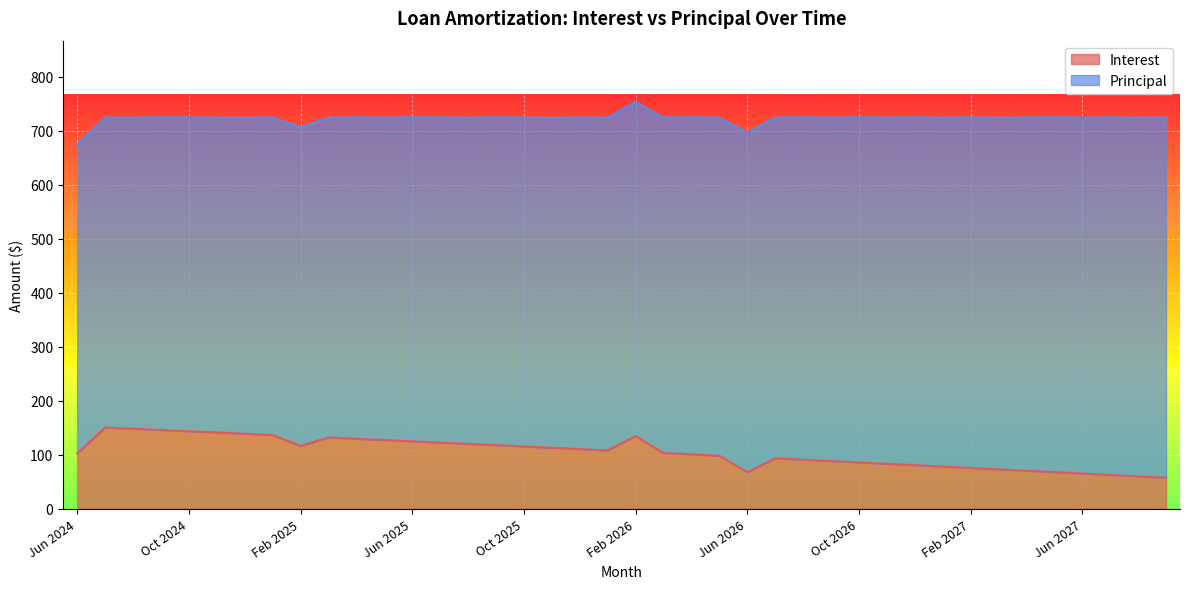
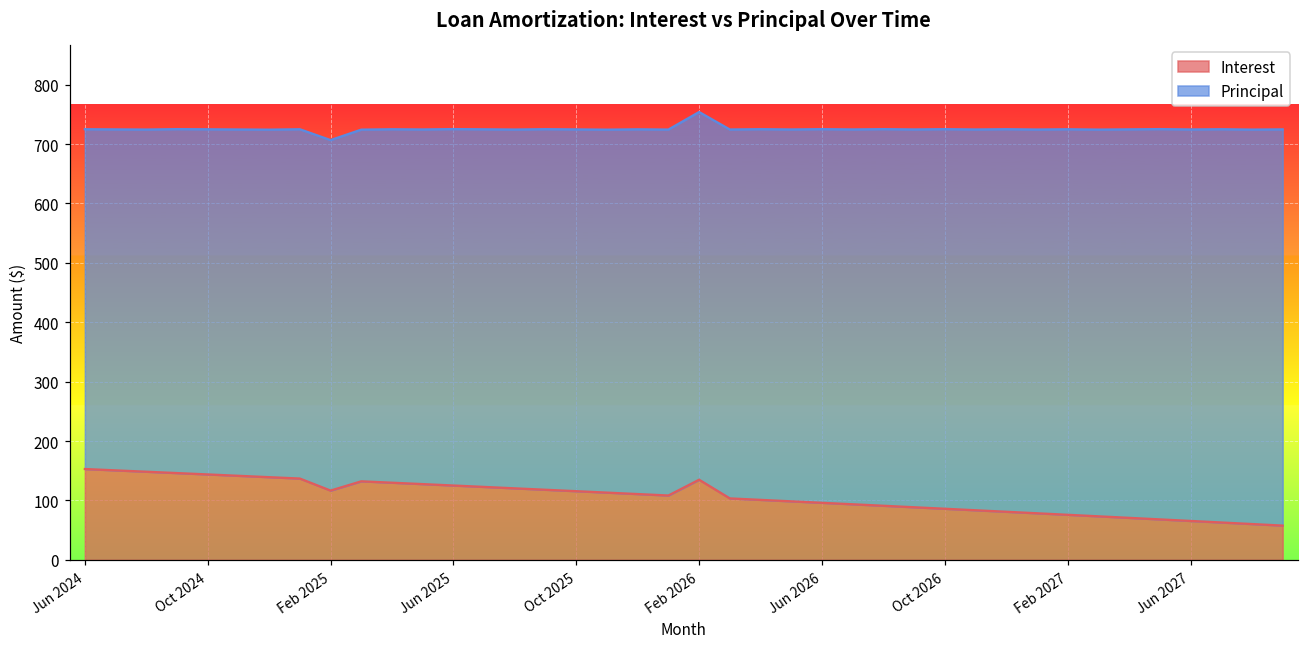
Interest, Jun 2024: 100 -> 150
Interest, Jun 2026: 70 -> 100
